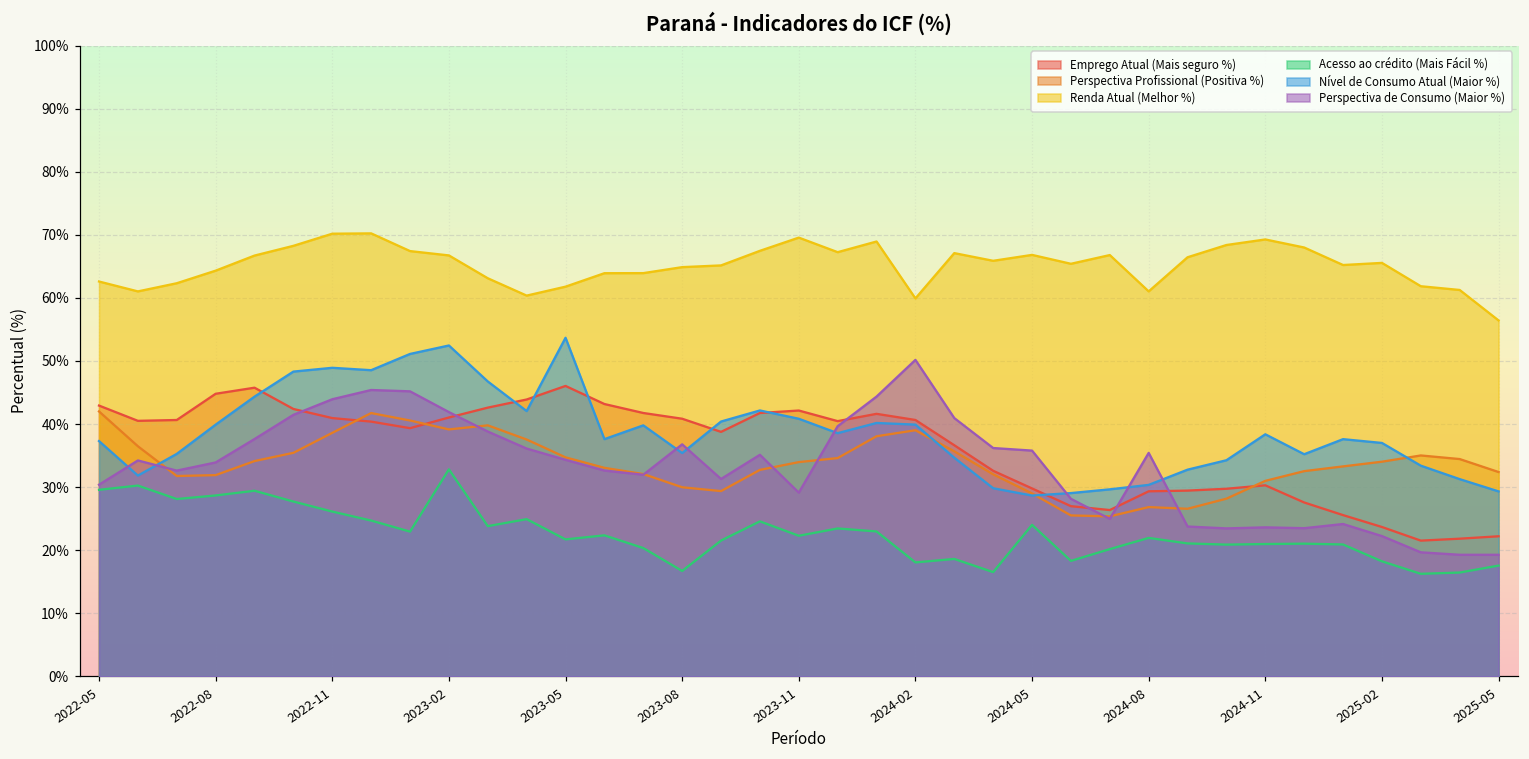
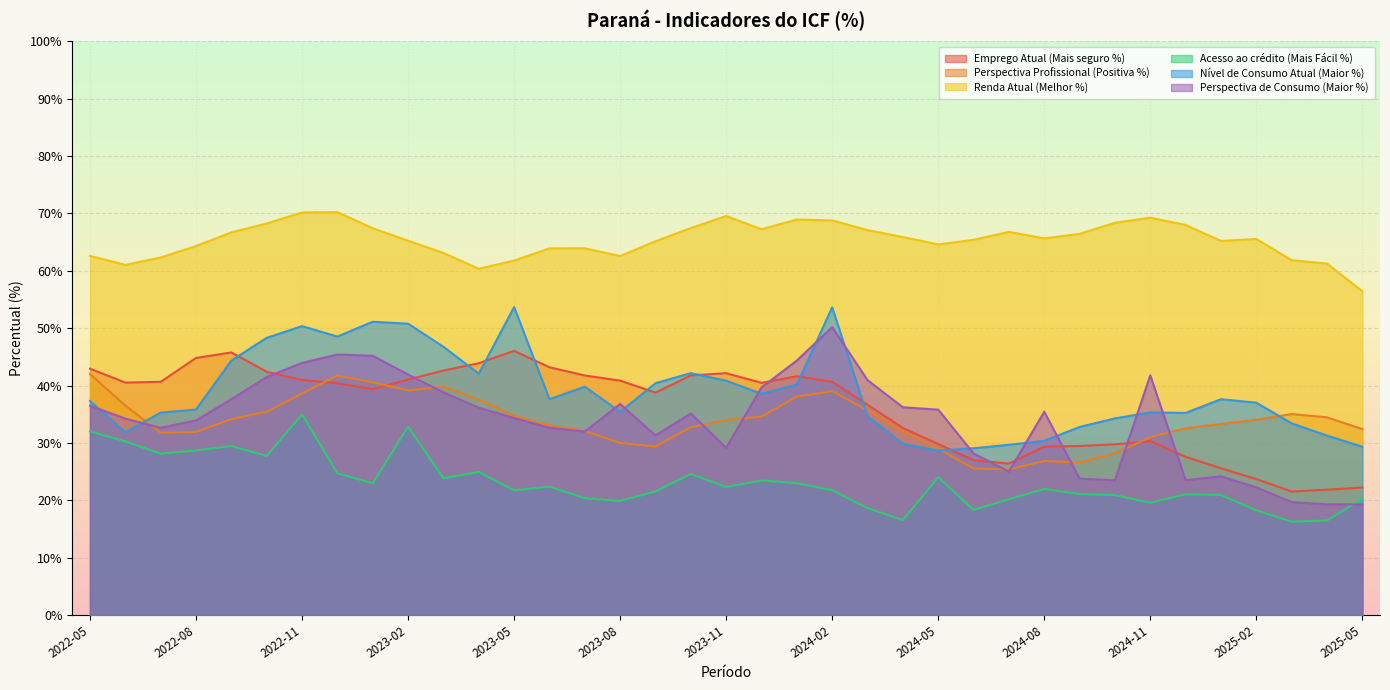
Acesso ao crédito (Mais Fácil %), 2022-05: 30% -> 32%
Perspectiva de Consumo (Maior %), 2022-05: 30% -> 36%
Nível de Consumo Atual (Maior %), 2022-08: 40% -> 36%
Acesso ao crédito (Mais Fácil %), 2022-11: 26% -> 35%
Nível de Consumo Atual (Maior %), 2022-11: 49% -> 50%
Renda Atual (Melhor %), 2023-02: 67% -> 65%
Nível de Consumo Atual (Maior %), 2023-02: 52% -> 51%
Renda Atual (Melhor %), 2023-08: 65% -> 63%
Acesso ao crédito (Mais Fácil %), 2023-08: 17% -> 20%
Renda Atual (Melhor %), 2024-02: 60% -> 69%
Acesso ao crédito (Mais Fácil %), 2024-02: 18% -> 22%
Nível de Consumo Atual (Maior %), 2024-02: 40% -> 54%
Renda Atual (Melhor %), 2024-05: 67% -> 65%
Renda Atual (Melhor %), 2024-08: 61% -> 66%
Acesso ao crédito (Mais Fácil %), 2024-11: 21% -> 20%
Nível de Consumo Atual (Maior %), 2024-11: 38% -> 35%
Perspectiva de Consumo (Maior %), 2024-11: 24% -> 42%
Acesso ao crédito (Mais Fácil %), 2025-05: 18% -> 20%
